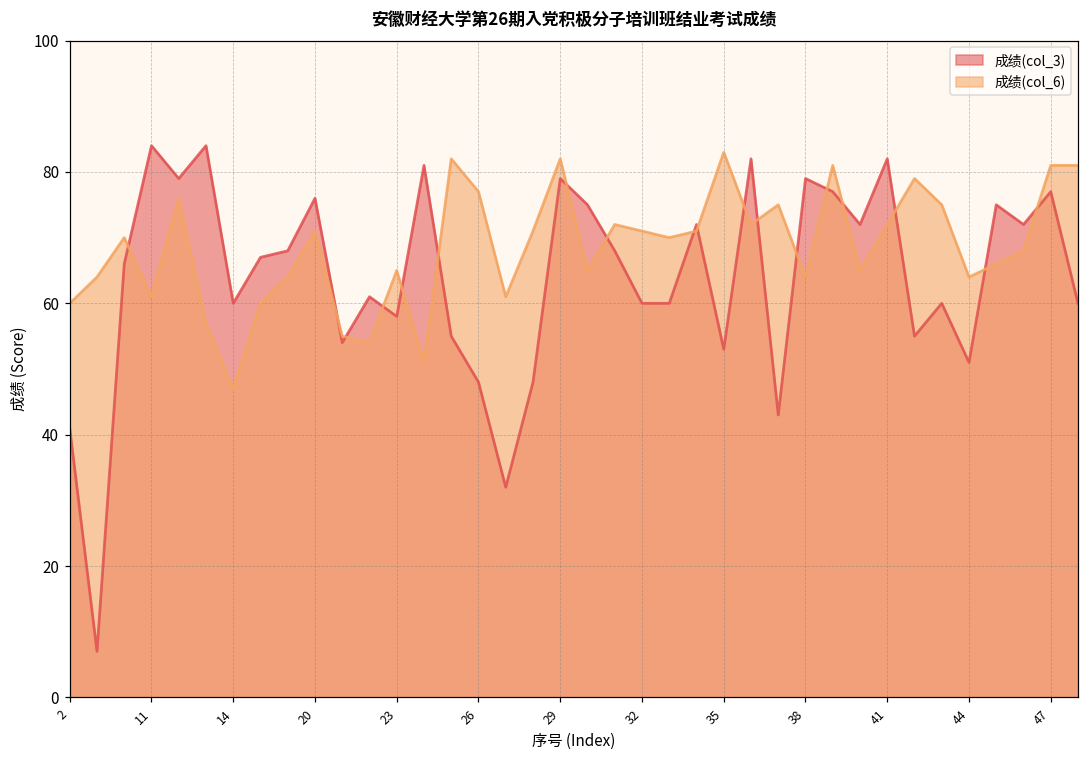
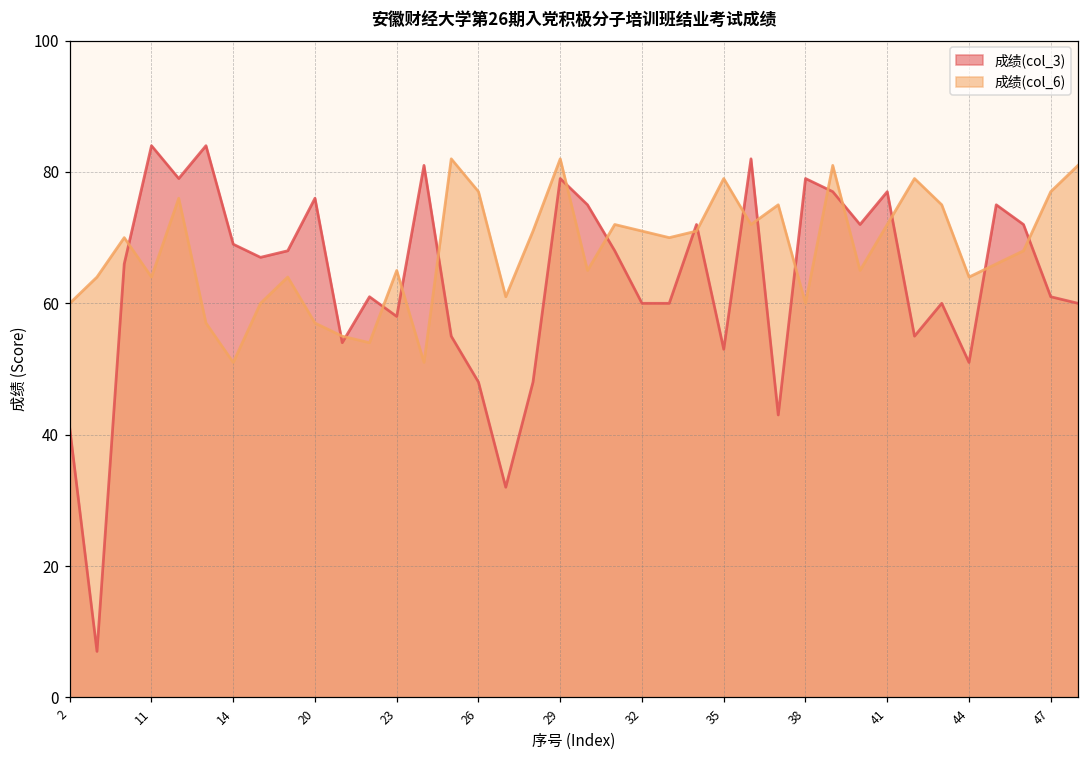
成绩(col_6), 11: 61 -> 64
成绩(col_3), 14: 60 -> 69
成绩(col_6), 14: 47 -> 51
成绩(col_6), 20: 71 -> 57
成绩(col_6), 35: 83 -> 79
成绩(col_6), 38: 64 -> 60
成绩(col_3), 41: 82 -> 77
成绩(col_3), 47: 77 -> 61
成绩(col_6), 47: 81 -> 77
